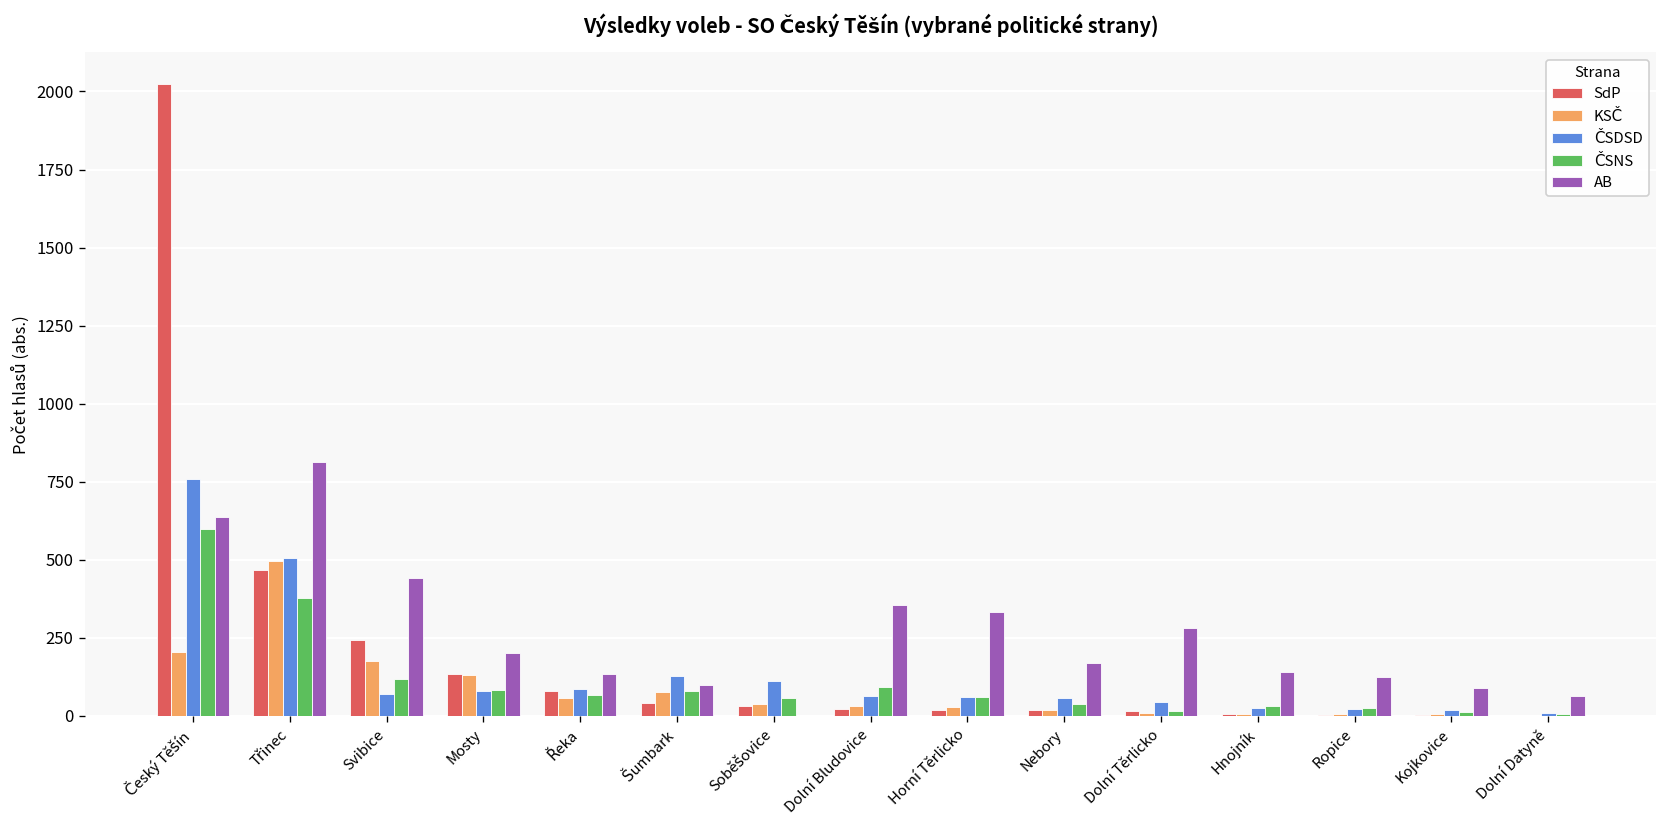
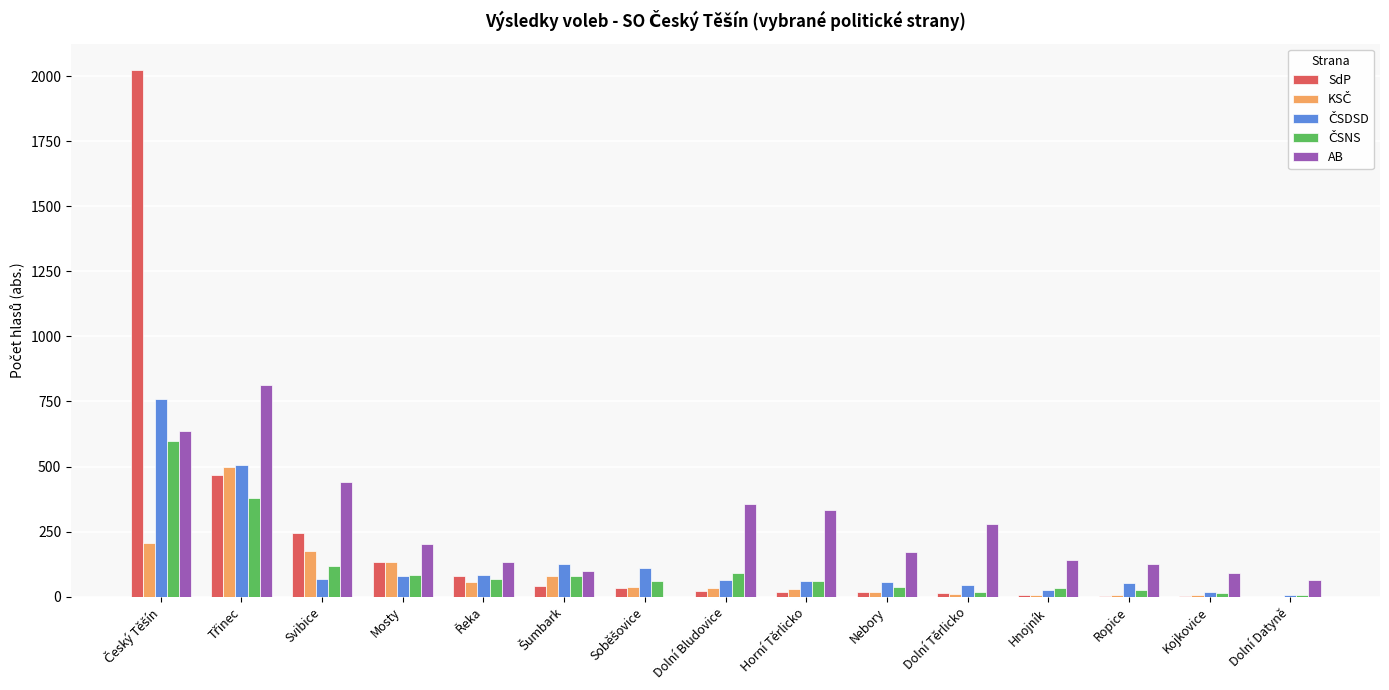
ČSDSD, Ropice: 20 -> 50
